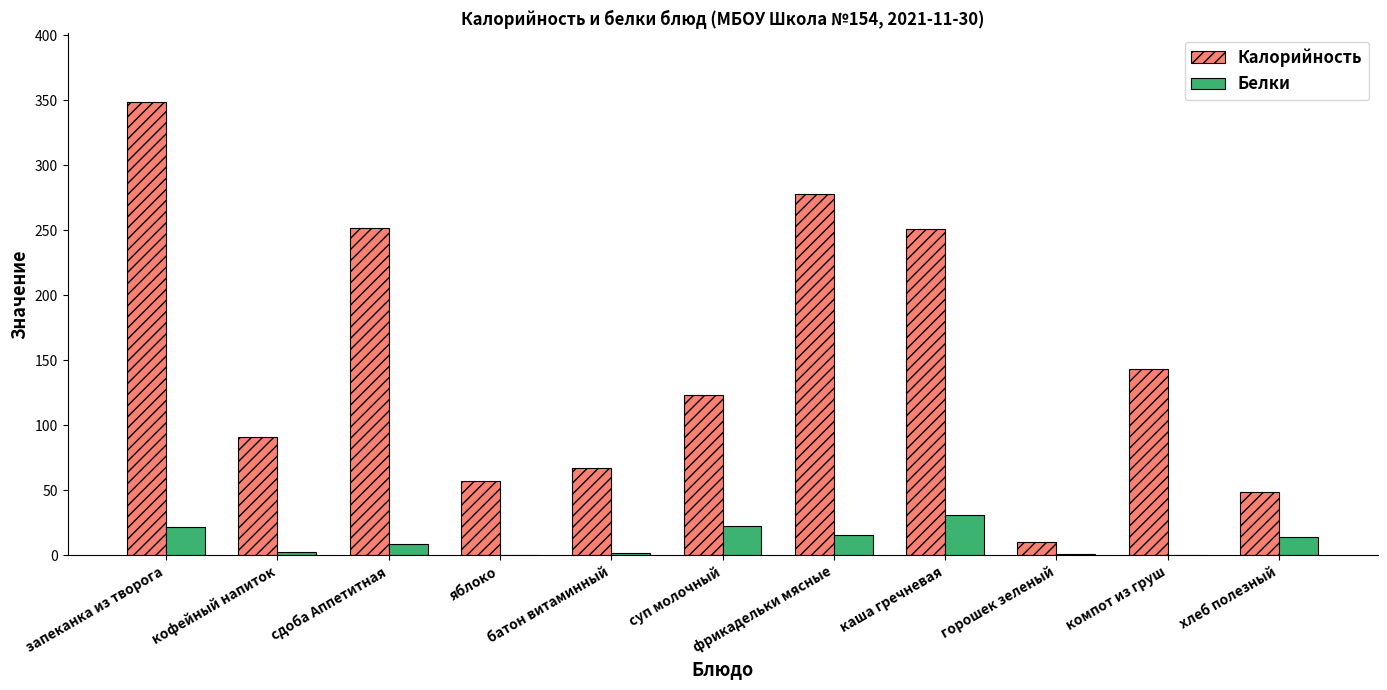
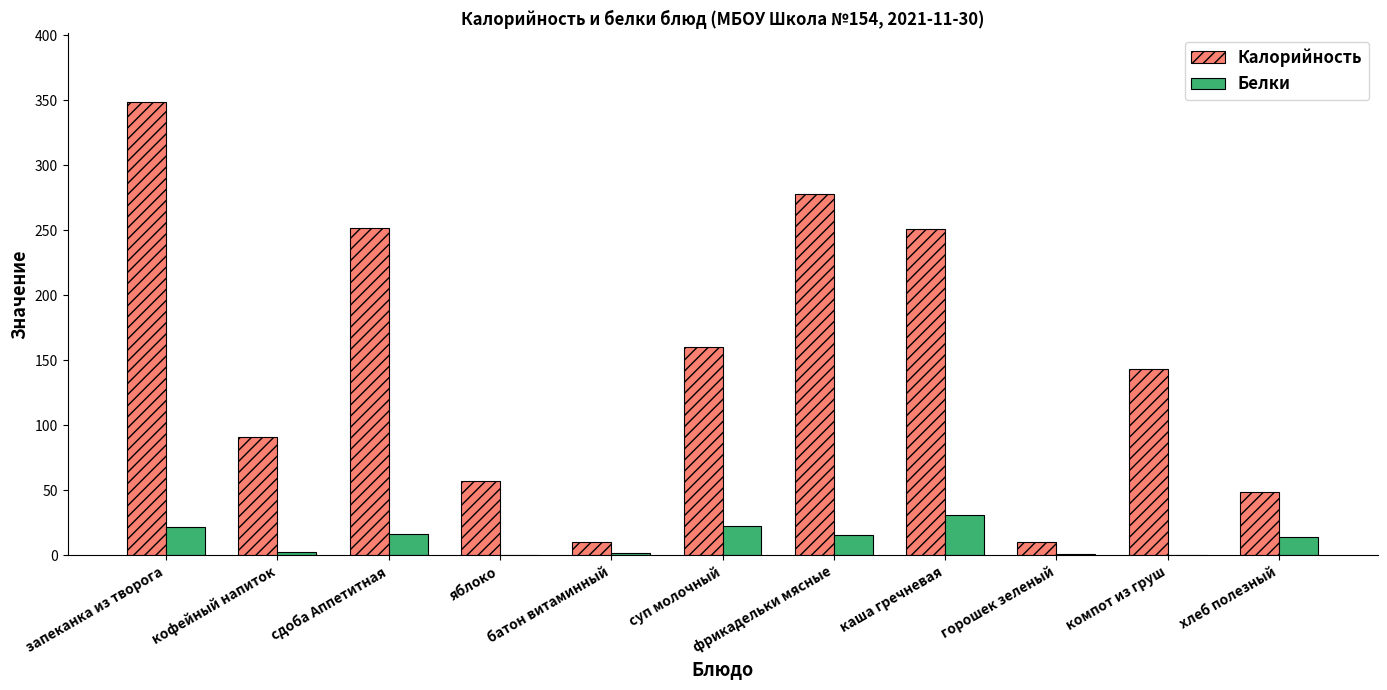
Белки, сдоба Аппетитная: 8 -> 16
Калорийность, батон витаминный: 67 -> 10
Калорийность, суп молочный: 123 -> 160
